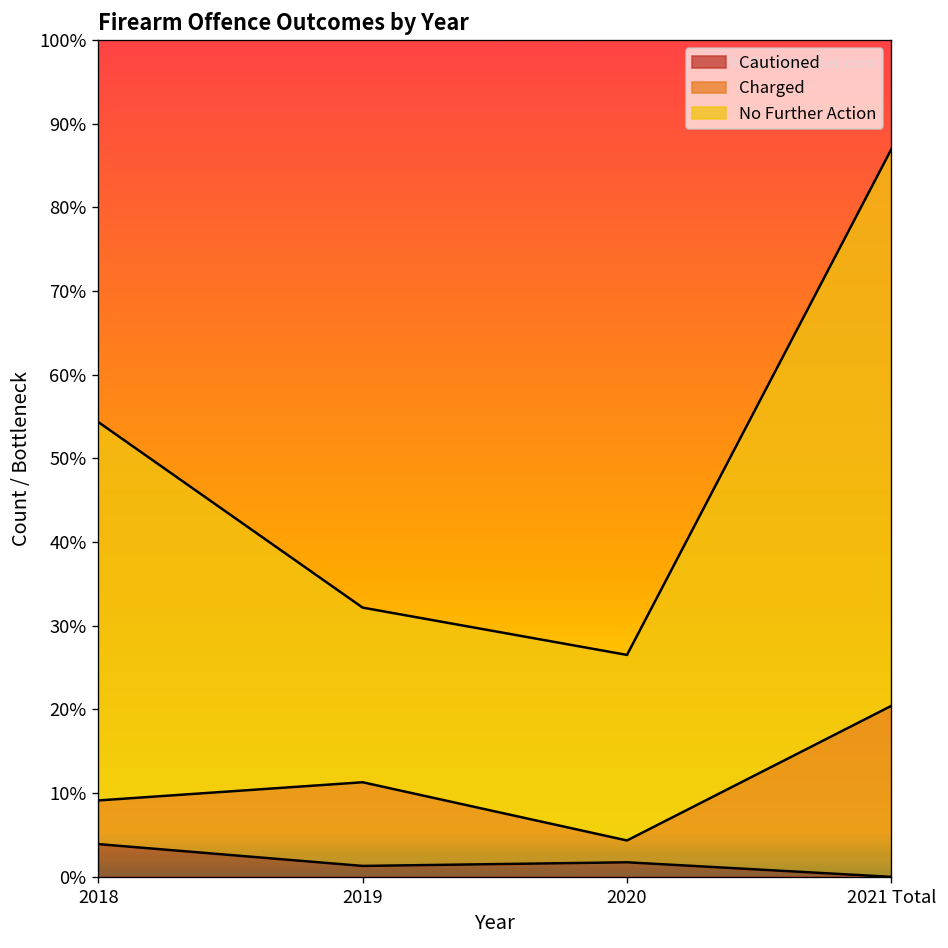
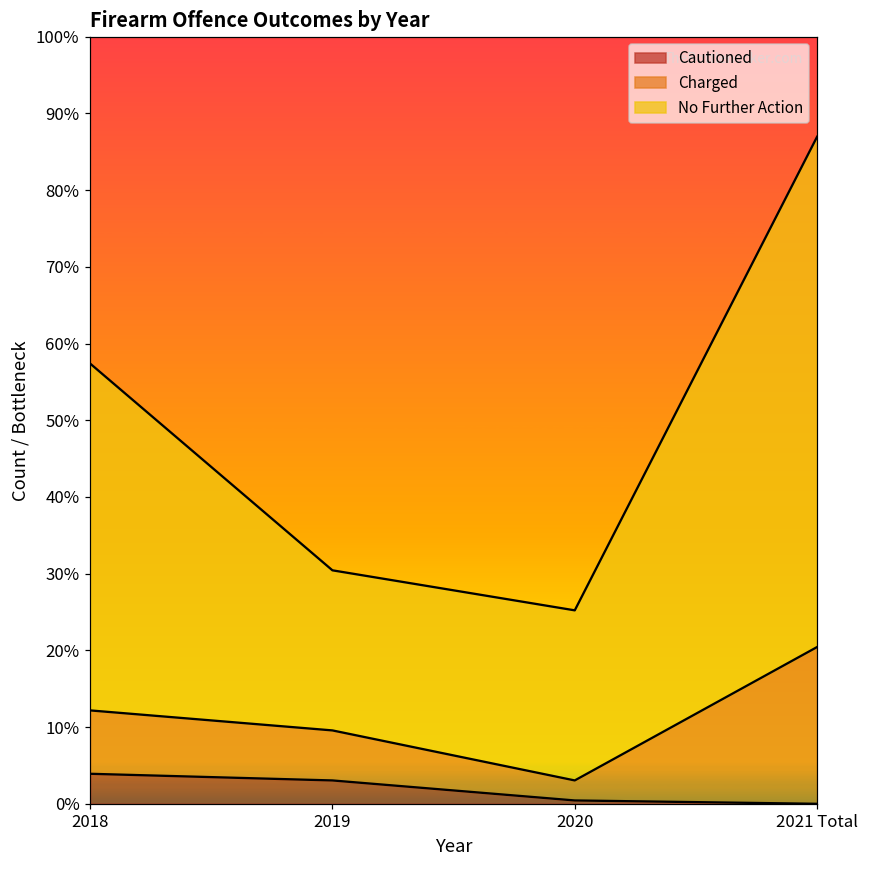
Charged, 2018: 5% -> 8%
Cautioned, 2019: 1% -> 3%
Charged, 2019: 10% -> 7%
Cautioned, 2020: 2% -> 0%
